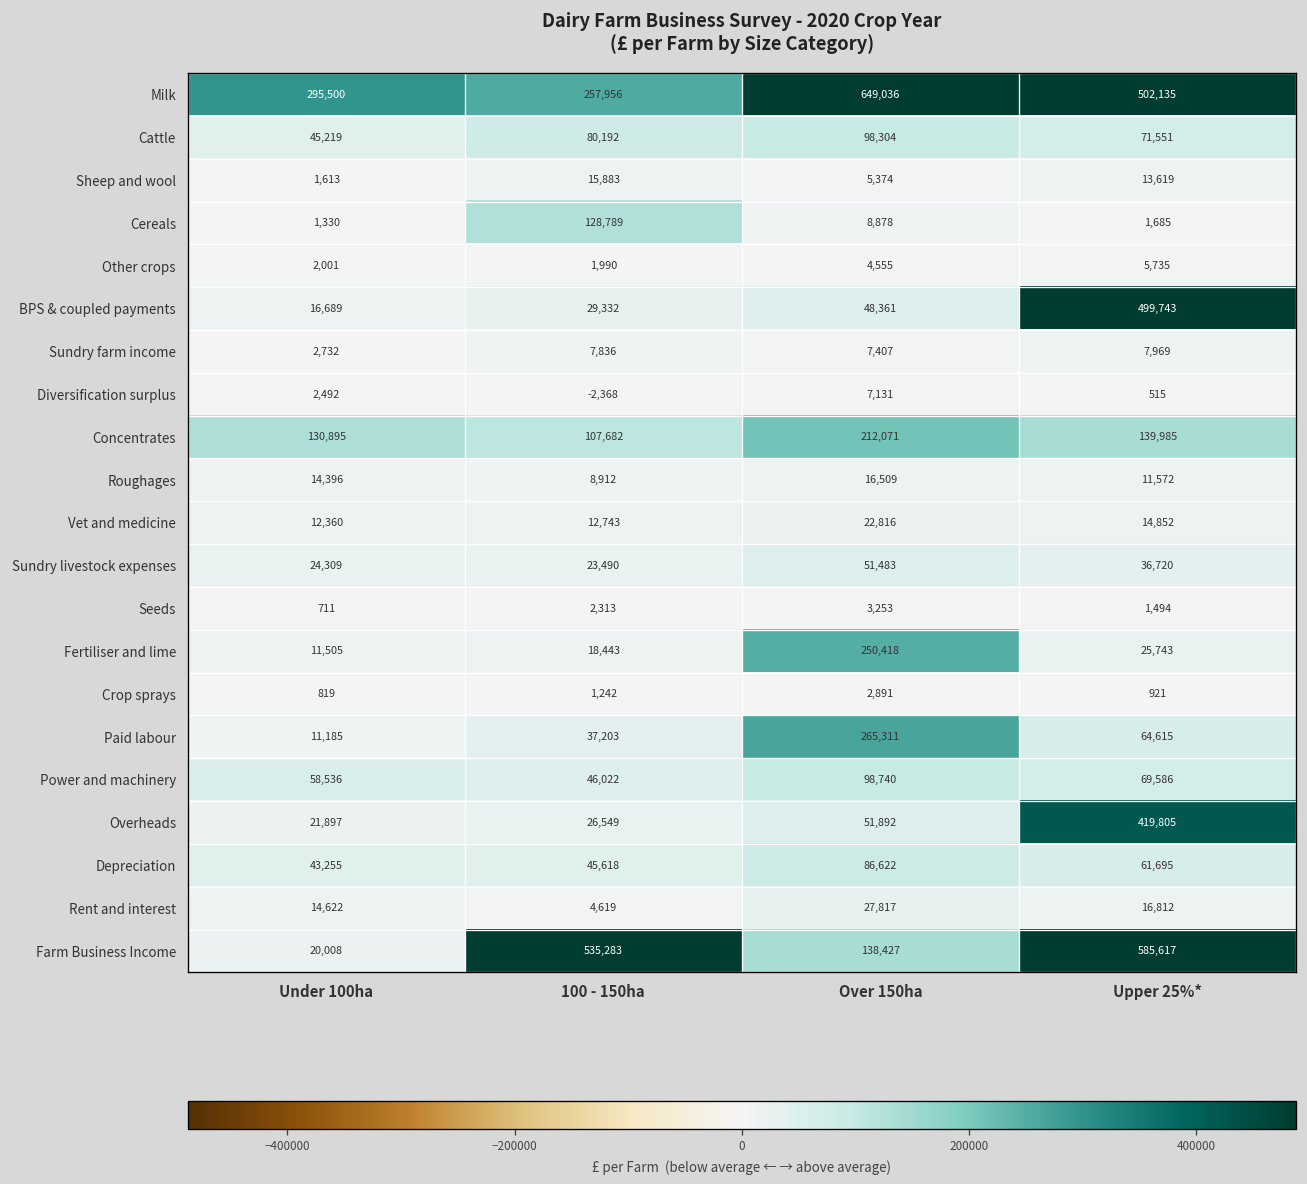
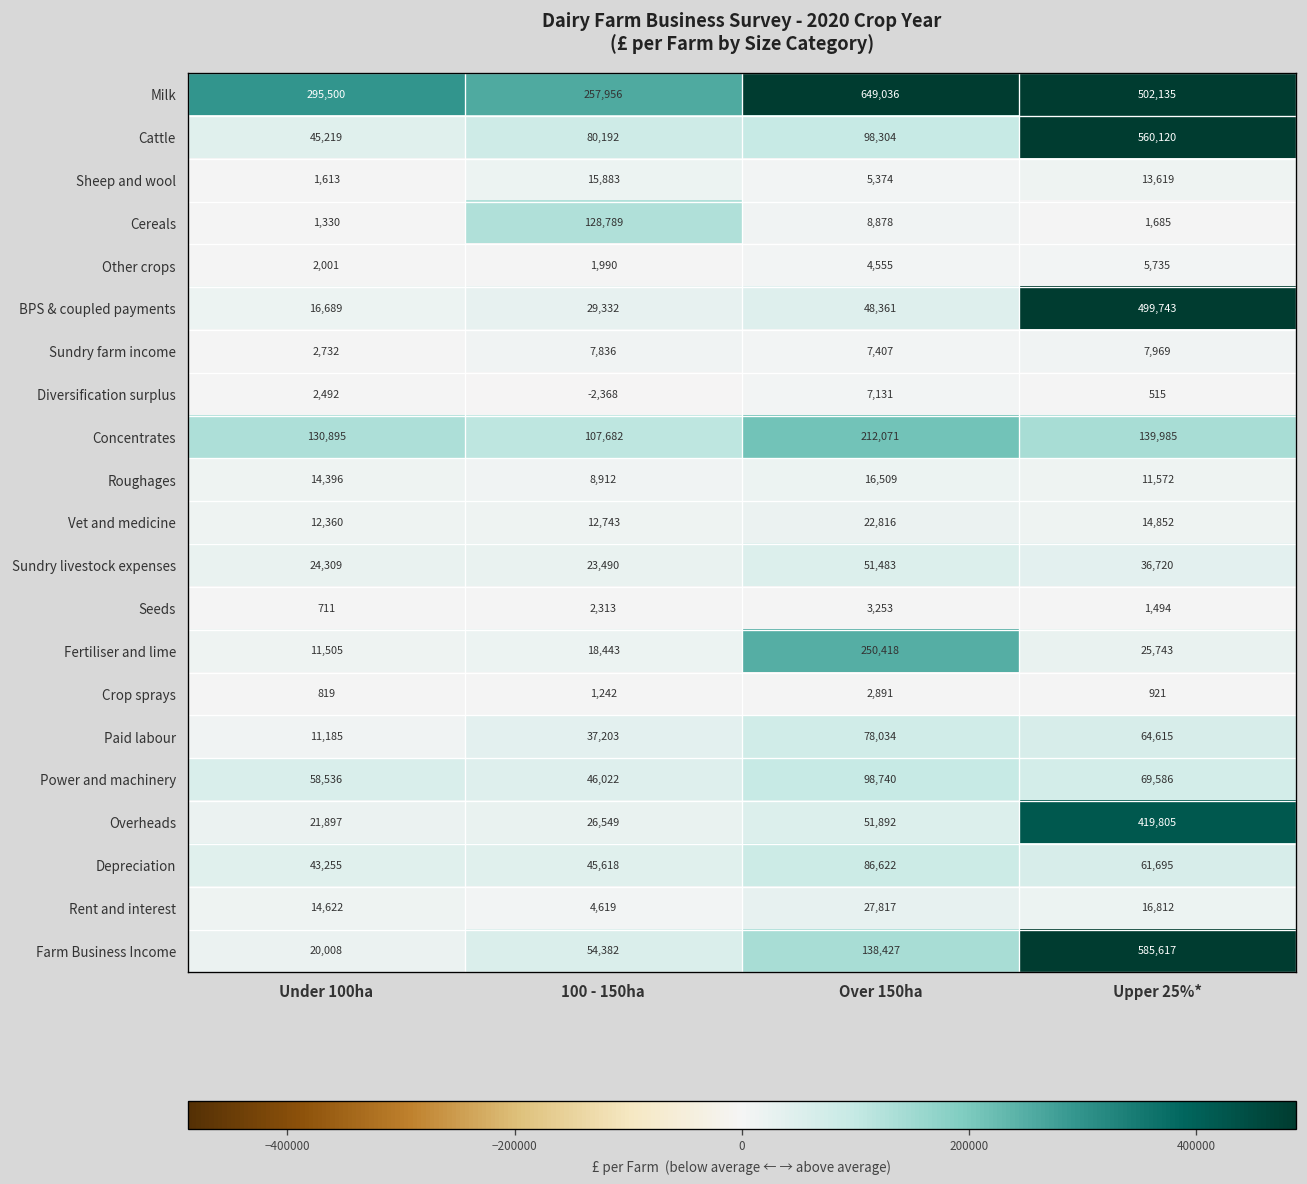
Cattle, Upper 25%*: 71,551 -> 560,120
Paid labour, Over 150ha: 265,311 -> 78,034
Farm Business Income, 100 - 150ha: 535,283 -> 54,382
